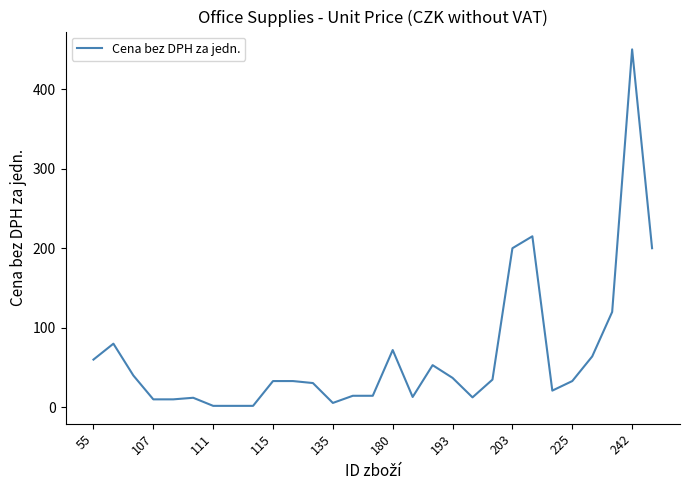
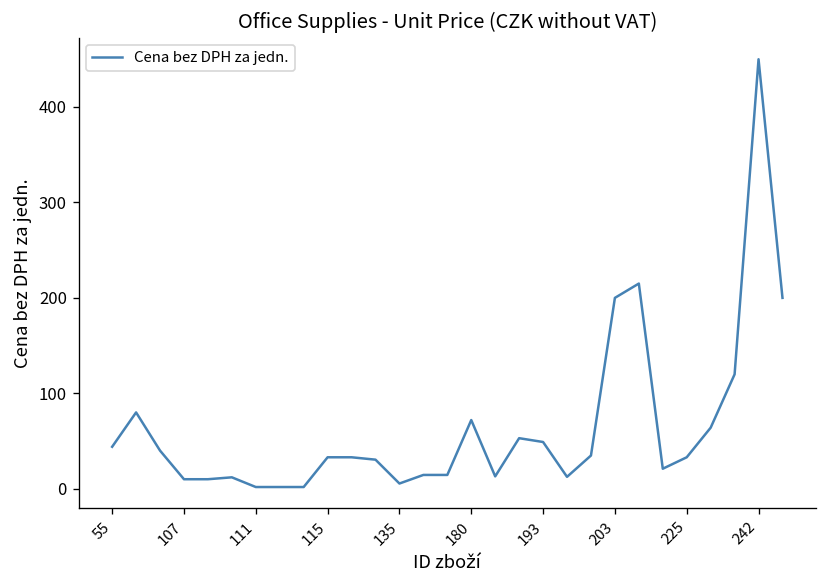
55: 60 -> 40
193: 40 -> 50
